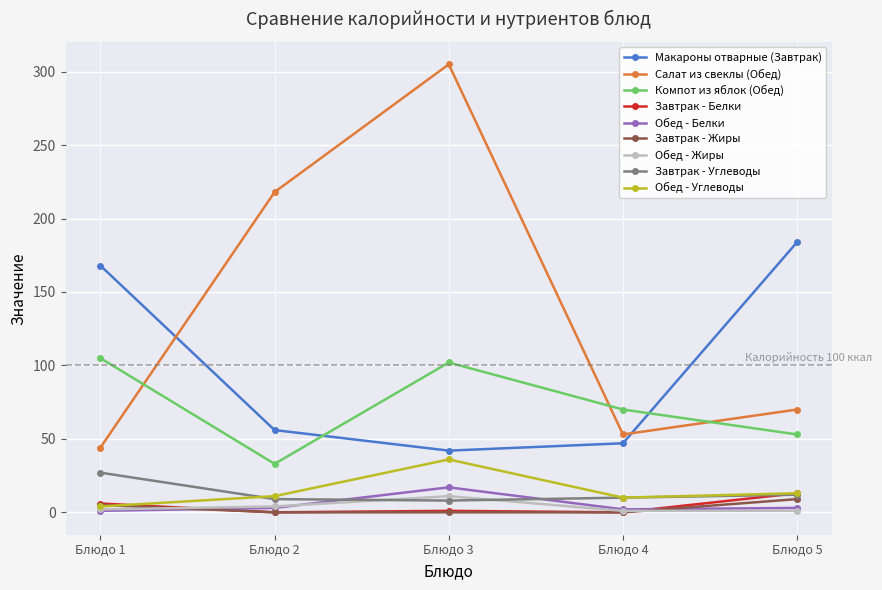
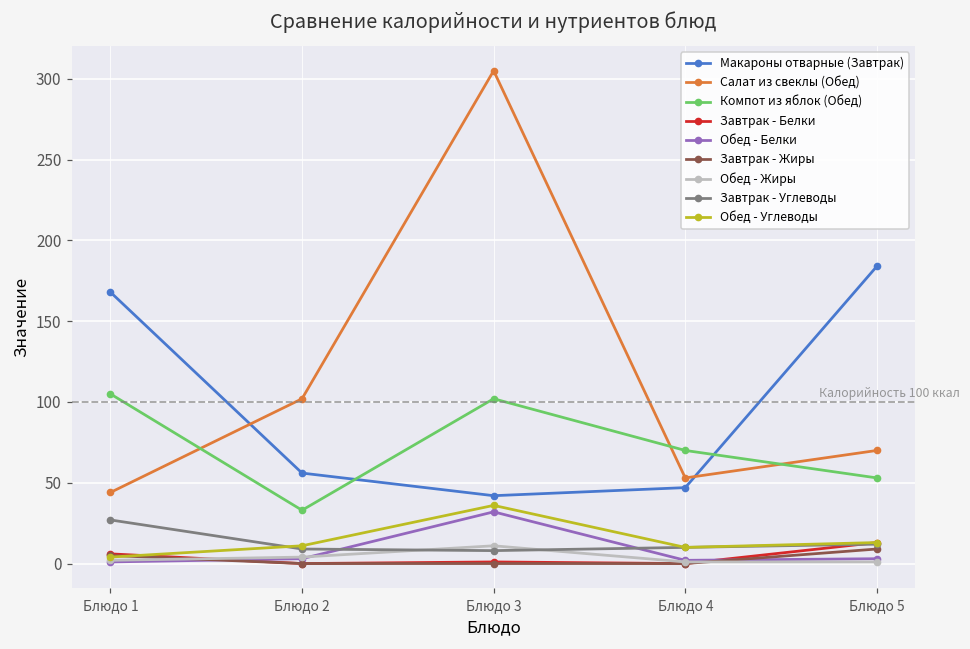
Салат из свеклы (Обед), Блюдо 2: 218 -> 102
Обед - Белки, Блюдо 3: 17 -> 32
